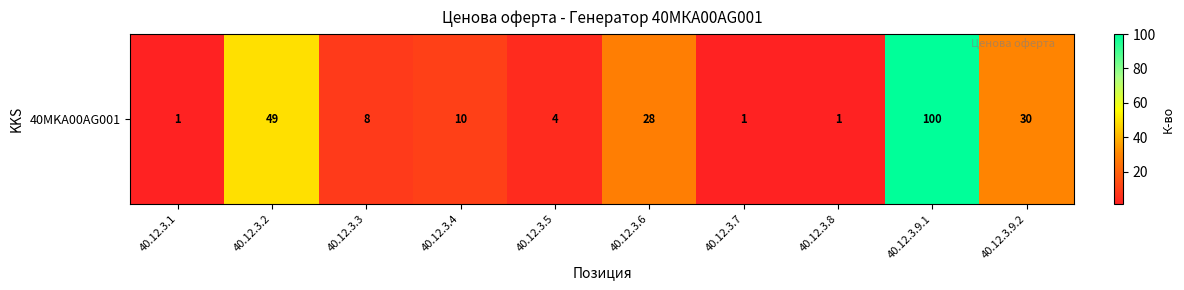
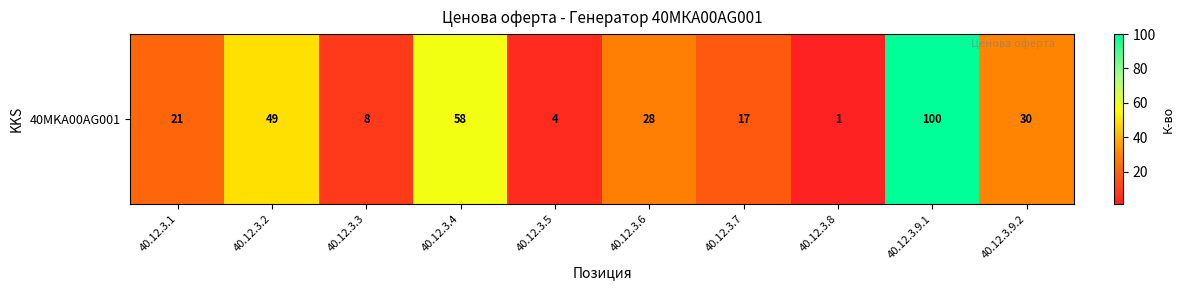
40MKA00AG001, 40.12.3.1: 1 -> 21
40MKA00AG001, 40.12.3.4: 10 -> 58
40MKA00AG001, 40.12.3.7: 1 -> 17
